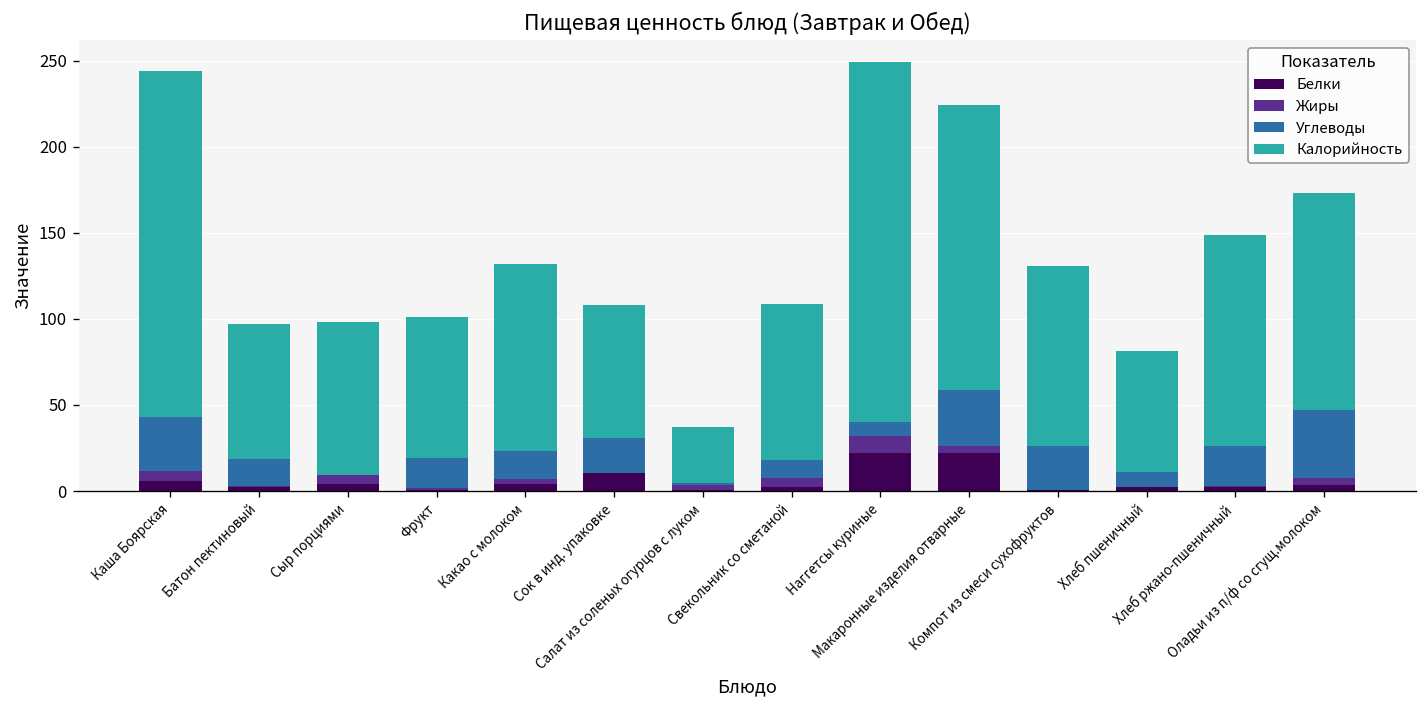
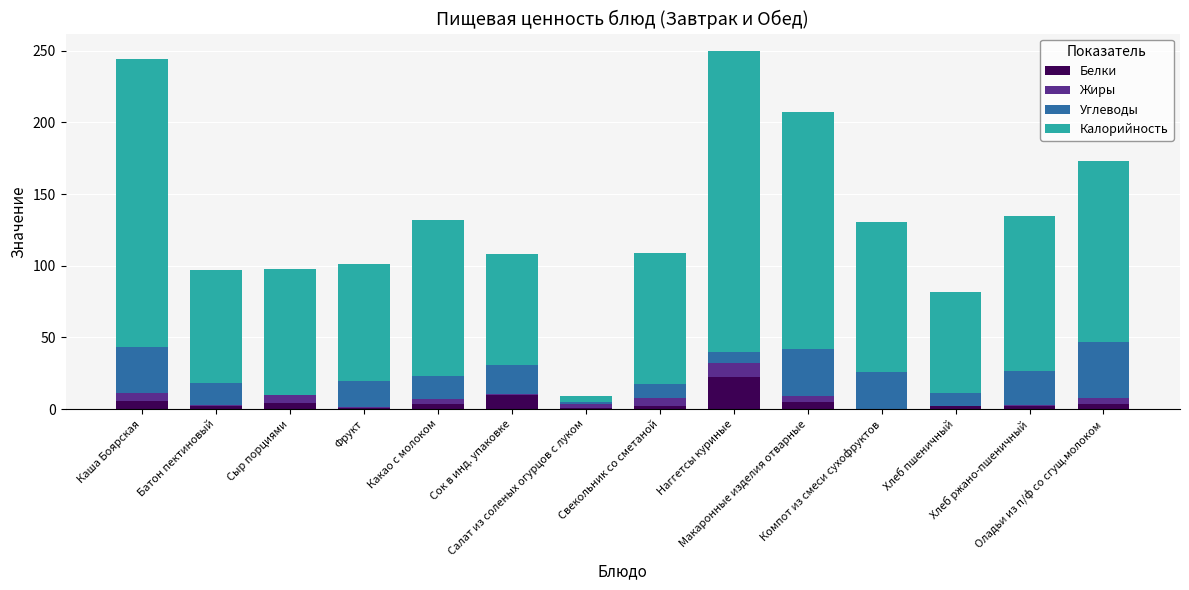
Калорийность, Салат из соленых огурцов с луком: 33 -> 4
Белки, Макаронные изделия отварные: 22 -> 5
Калорийность, Хлеб ржано-пшеничный: 122 -> 108
